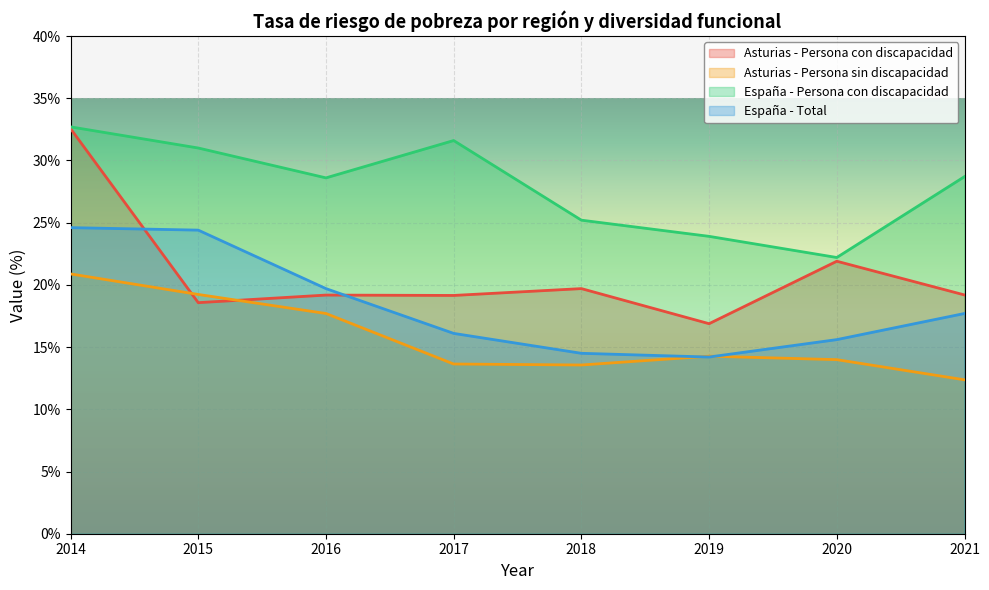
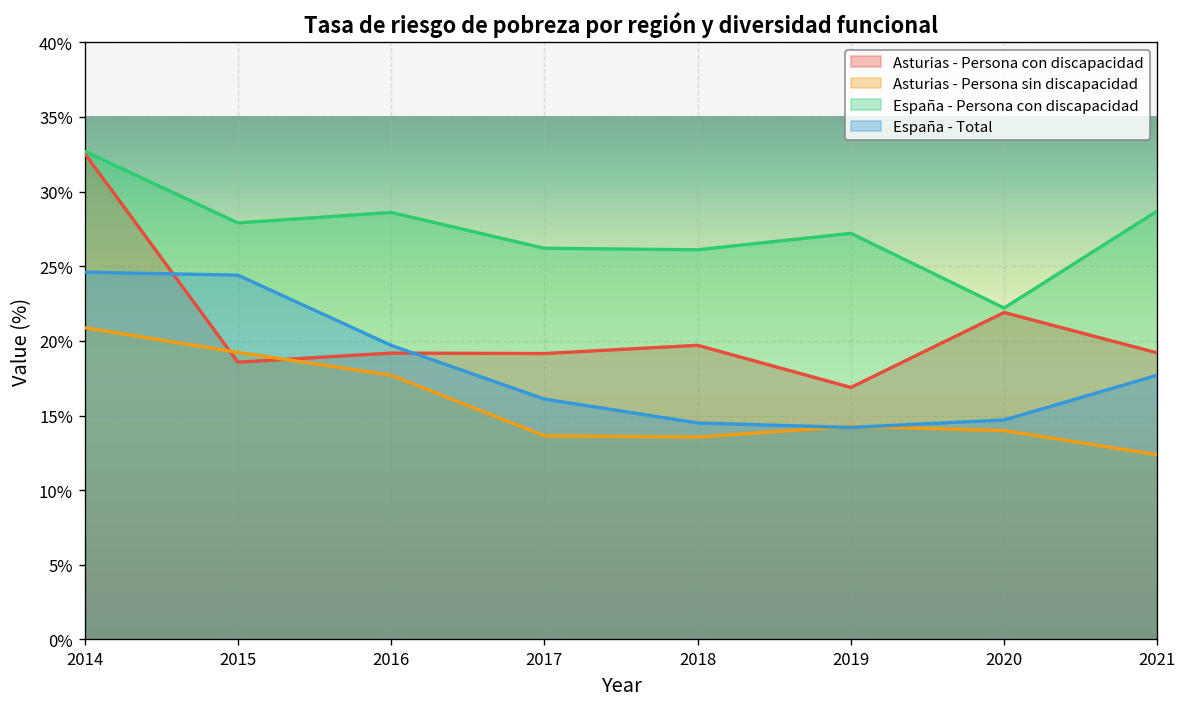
España - Persona con discapacidad, 2015: 31.0% -> 27.9%
España - Persona con discapacidad, 2017: 31.6% -> 26.2%
España - Persona con discapacidad, 2018: 25.2% -> 26.1%
España - Persona con discapacidad, 2019: 23.9% -> 27.2%
España - Total, 2020: 15.6% -> 14.7%
